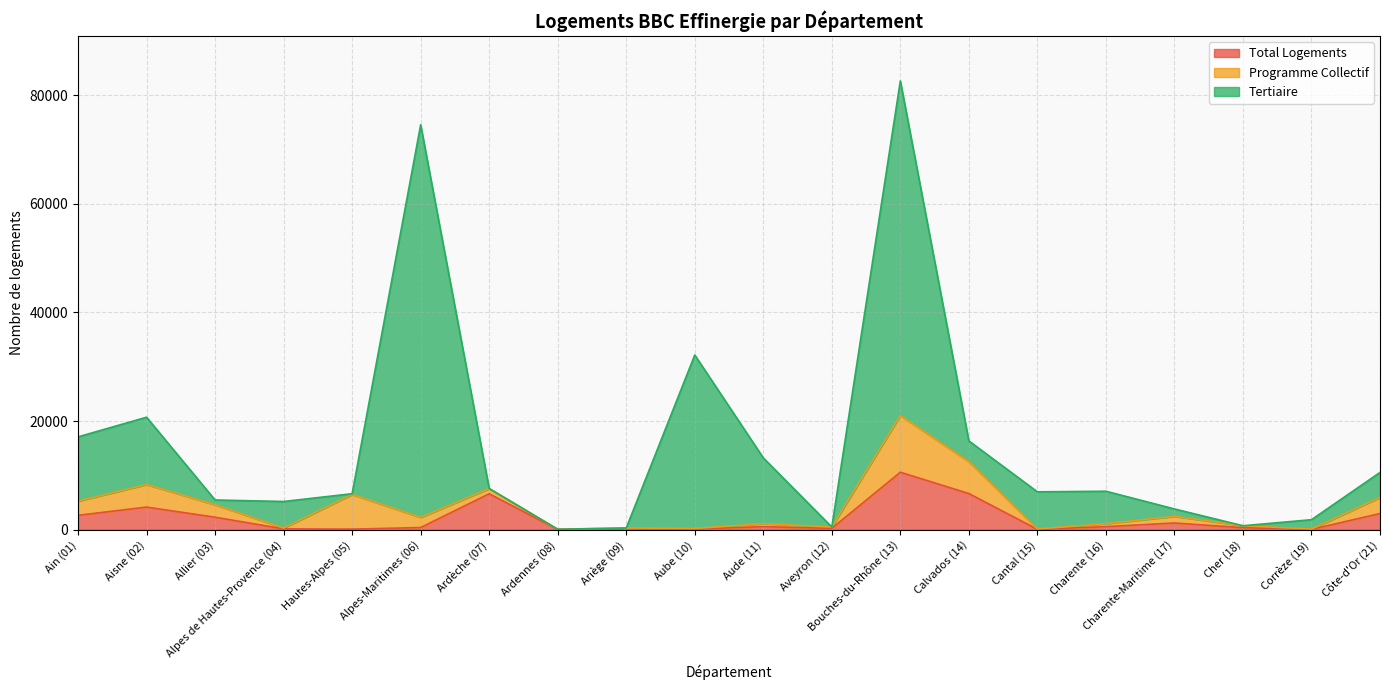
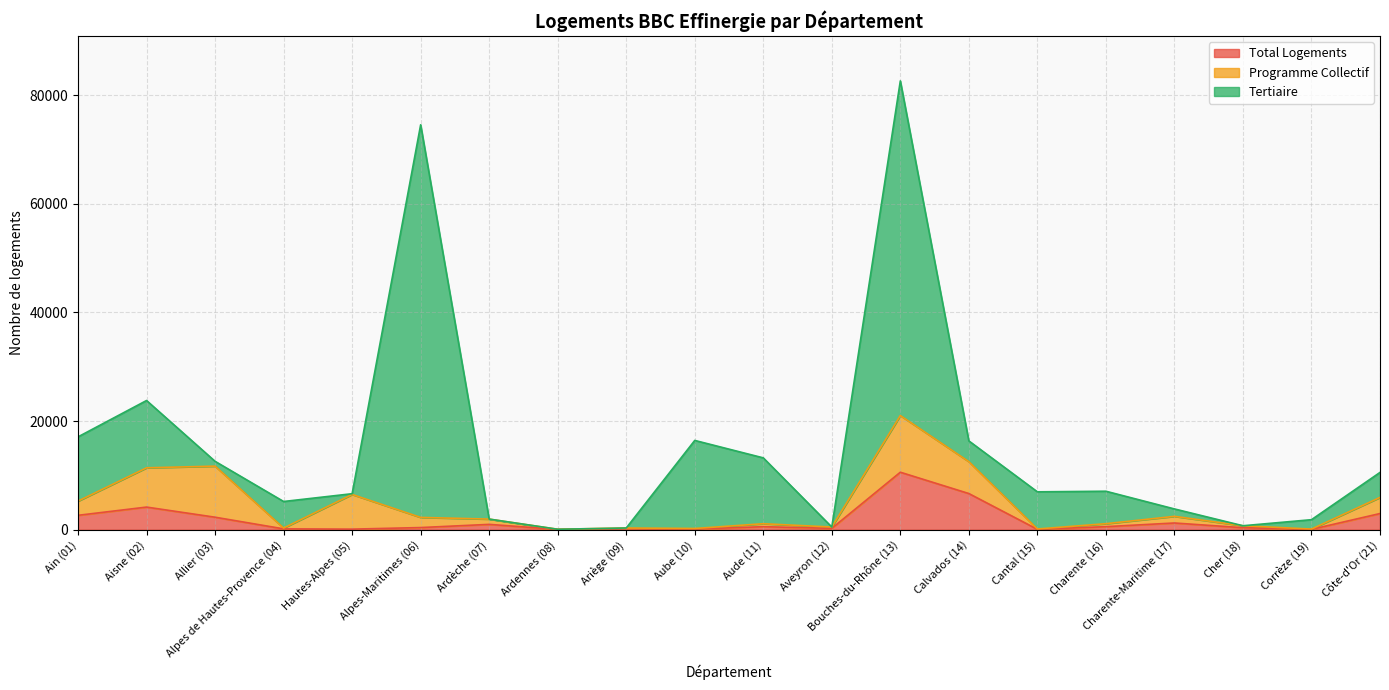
Programme Collectif, Aisne (02): 4000 -> 7000
Programme Collectif, Allier (03): 2000 -> 9000
Total Logements, Ardèche (07): 7000 -> 1000
Tertiaire, Aube (10): 32000 -> 16000
